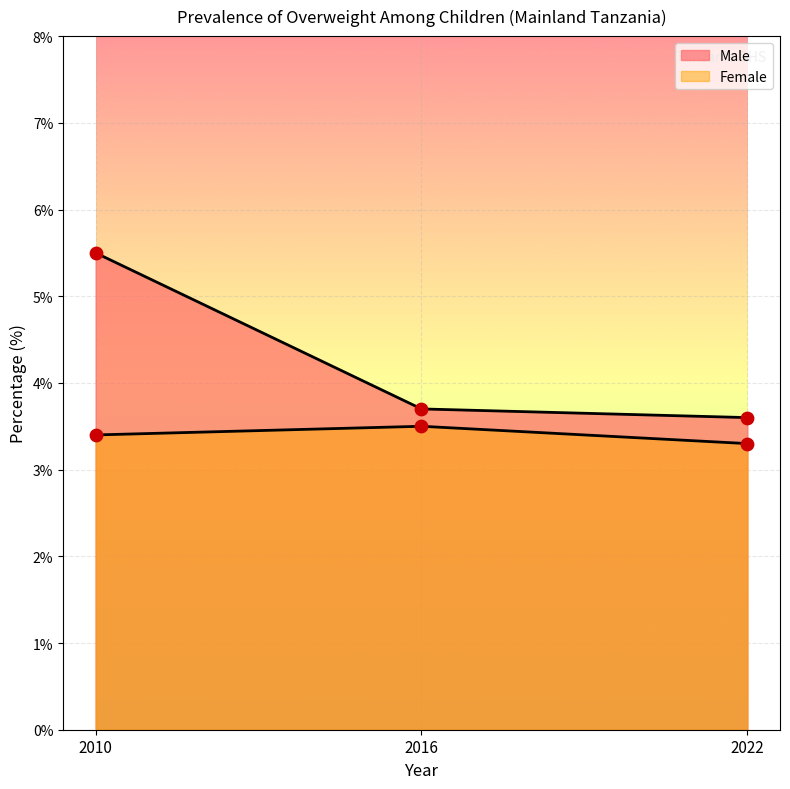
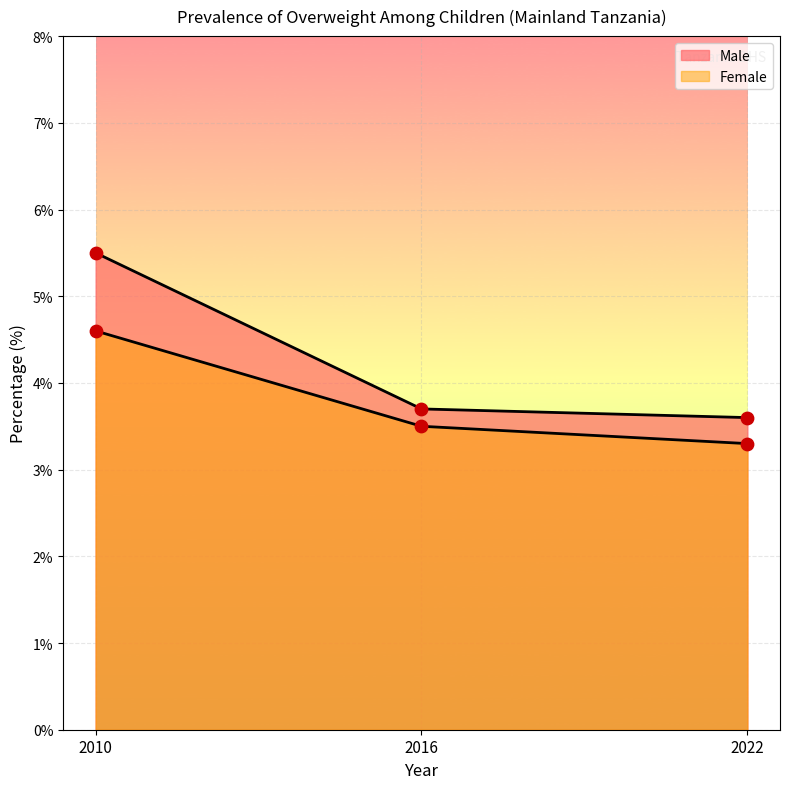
Female, 2010: 3.4% -> 4.6%
